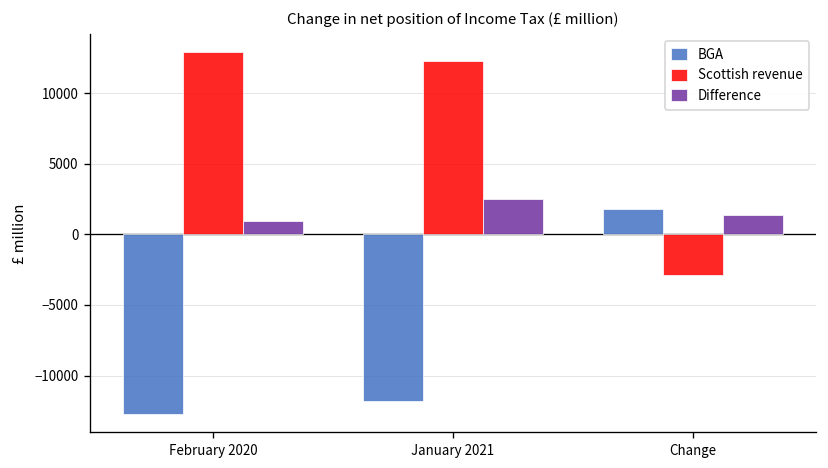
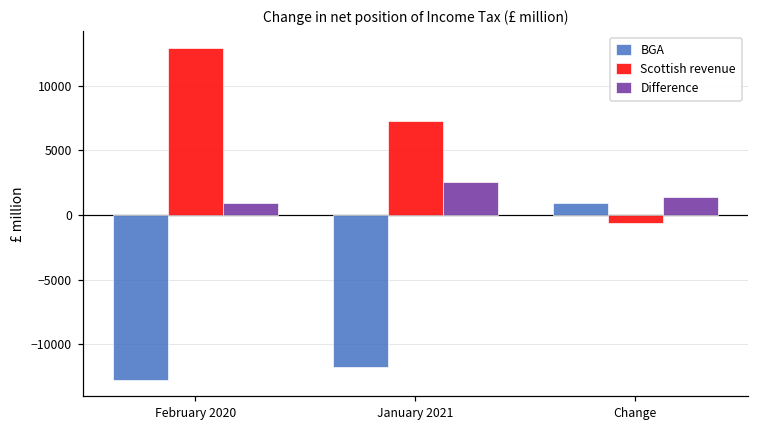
Scottish revenue, January 2021: 12300 -> 7300
BGA, Change: 1800 -> 1000
Scottish revenue, Change: -2900 -> -600
